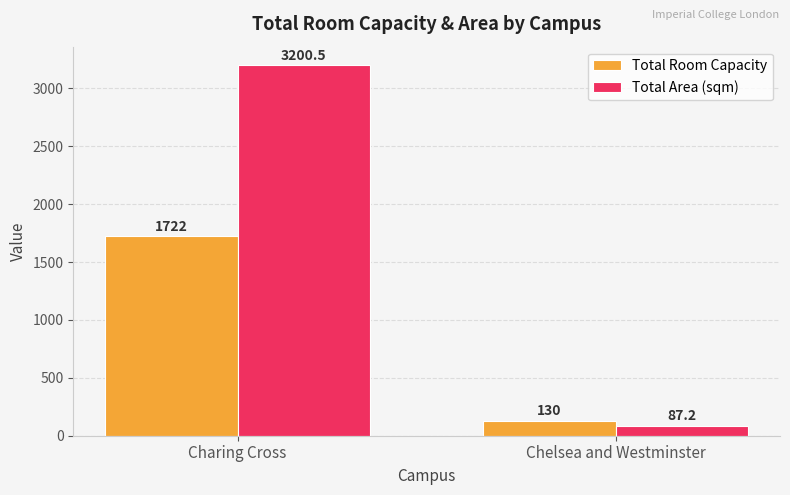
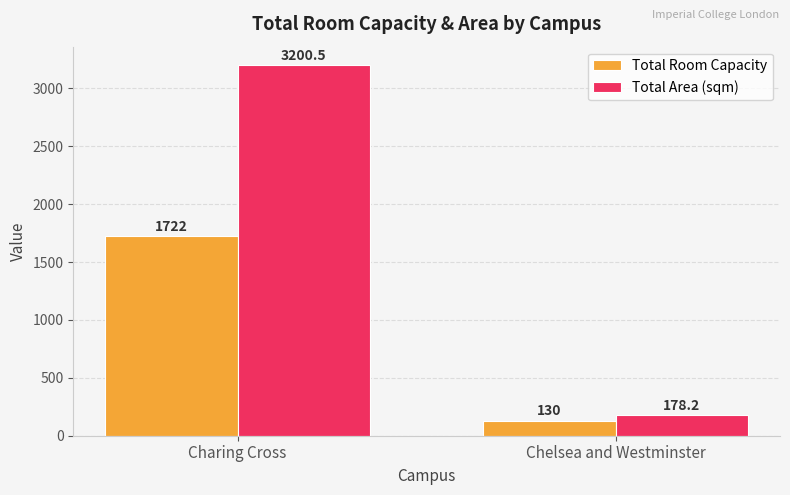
Total Area (sqm), Chelsea and Westminster: 87.2 -> 178.2
